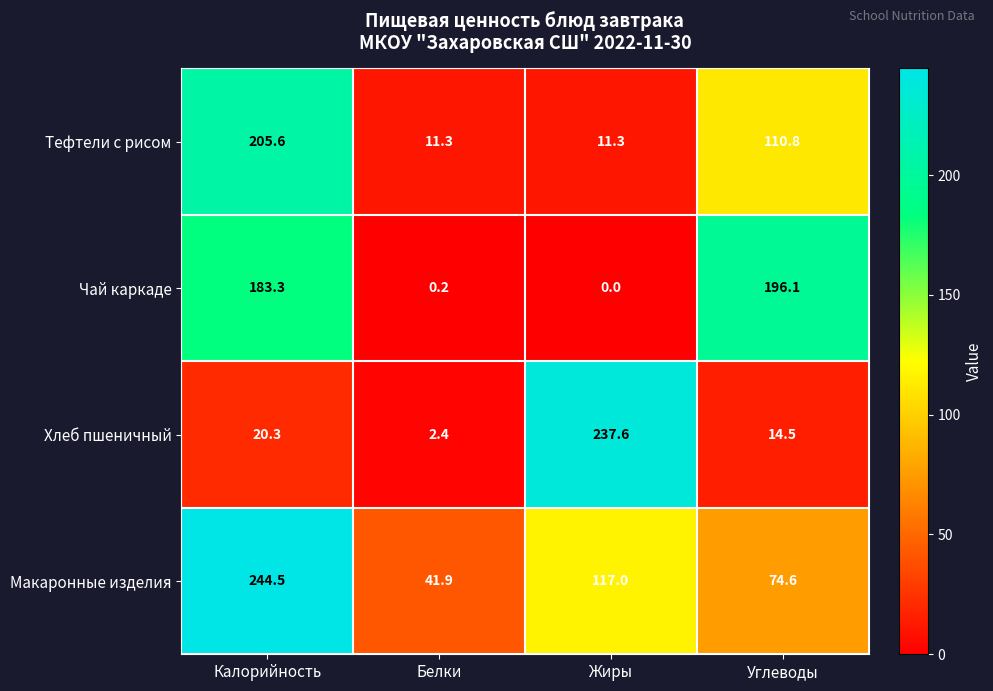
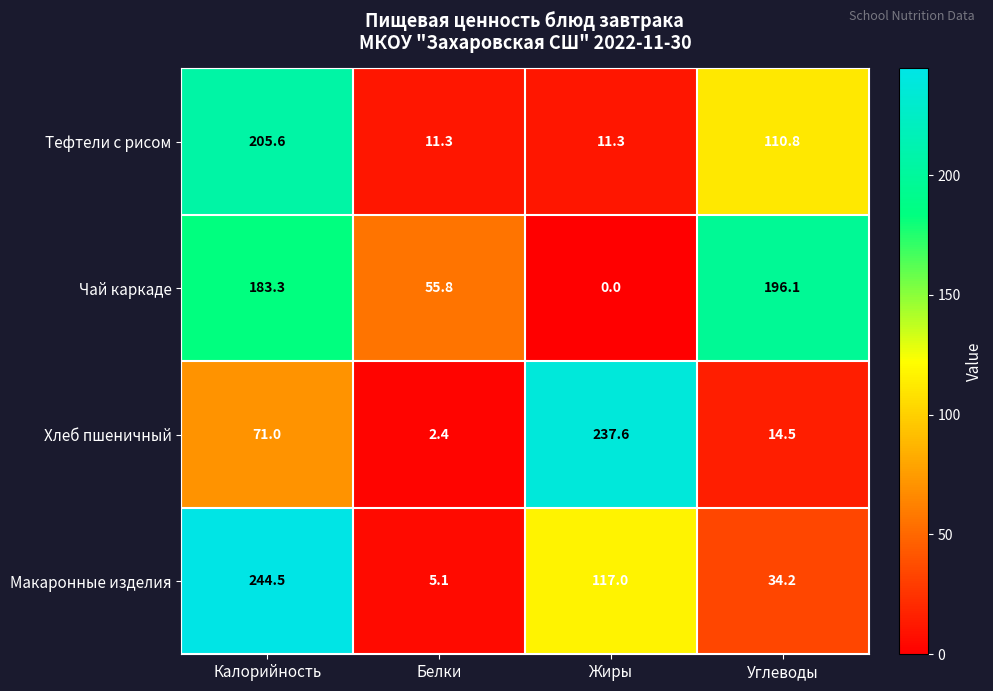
Чай каркаде, Белки: 0.2 -> 55.8
Хлеб пшеничный, Калорийность: 20.3 -> 71.0
Макаронные изделия, Белки: 41.9 -> 5.1
Макаронные изделия, Углеводы: 74.6 -> 34.2
